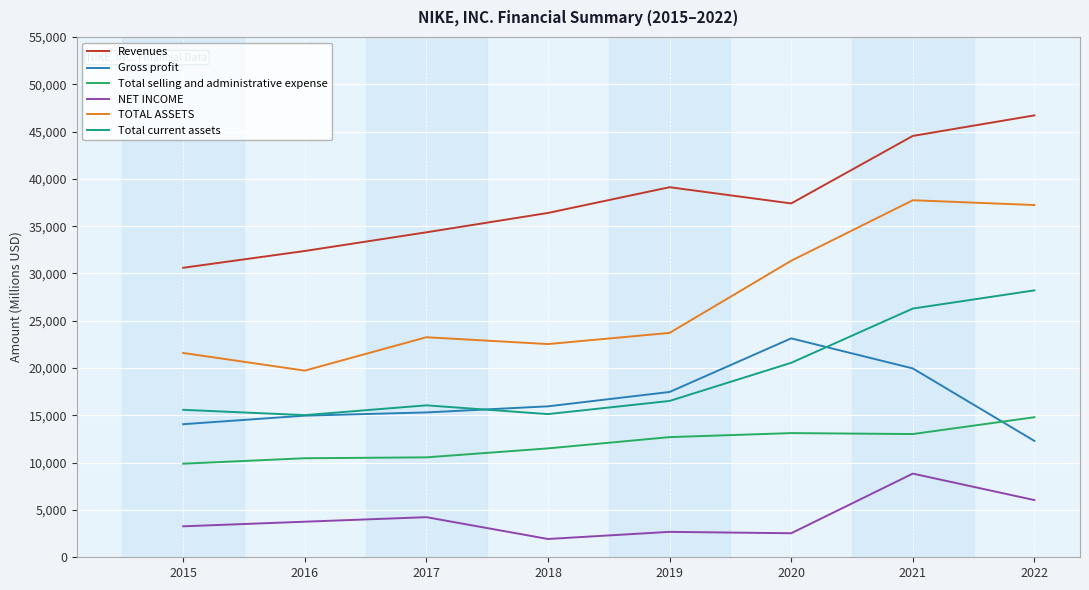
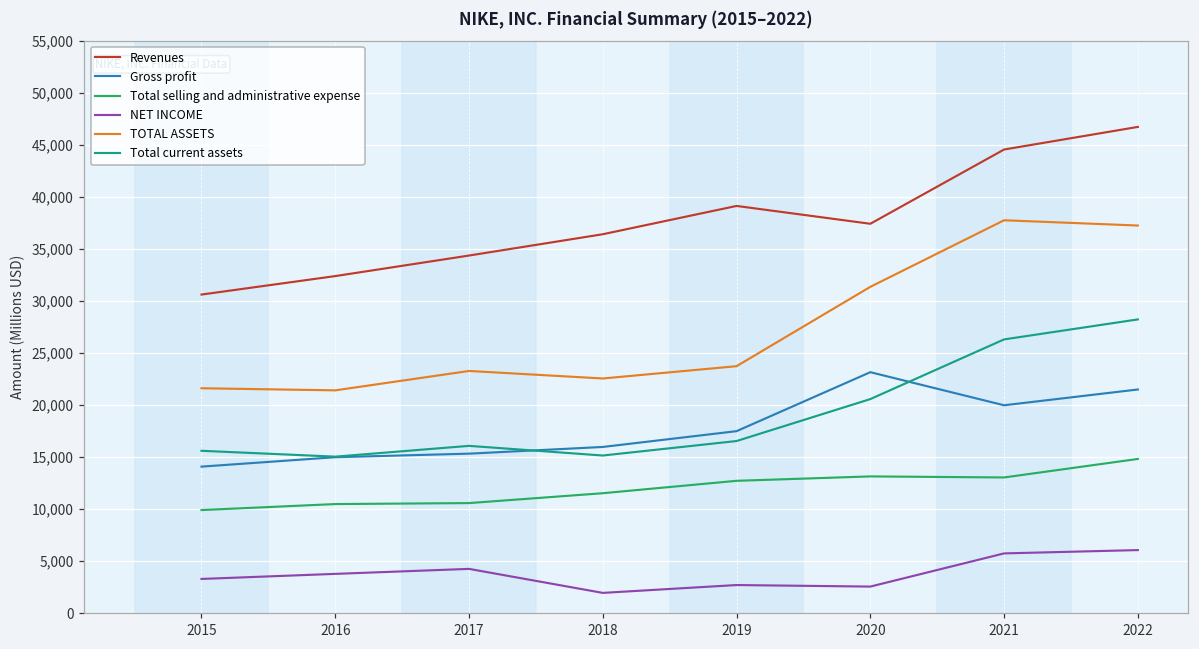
TOTAL ASSETS, 2016: 20,000 -> 21,000
NET INCOME, 2021: 9,000 -> 6,000
Gross profit, 2022: 12,000 -> 21,000
